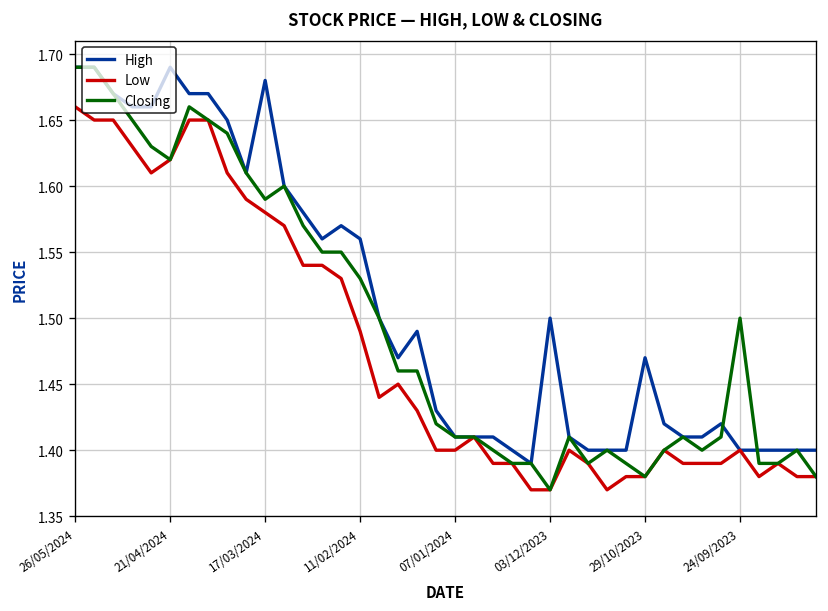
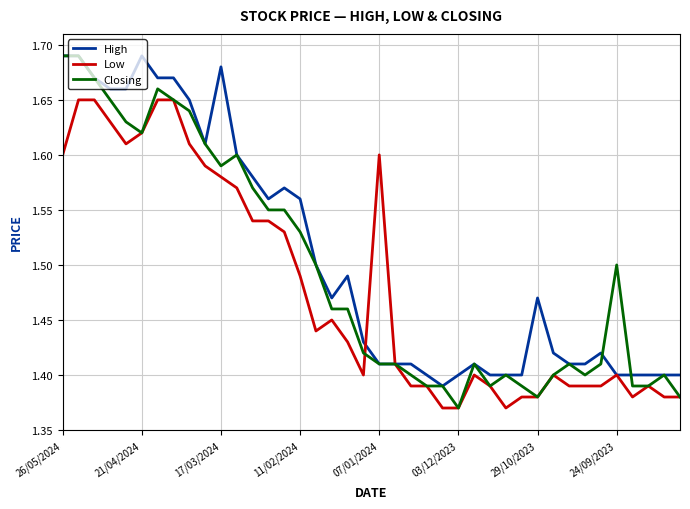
Low, 26/05/2024: 1.66 -> 1.60
Low, 07/01/2024: 1.4 -> 1.6
High, 03/12/2023: 1.5 -> 1.4
